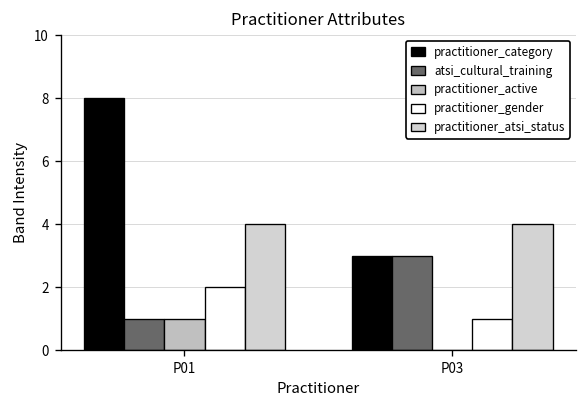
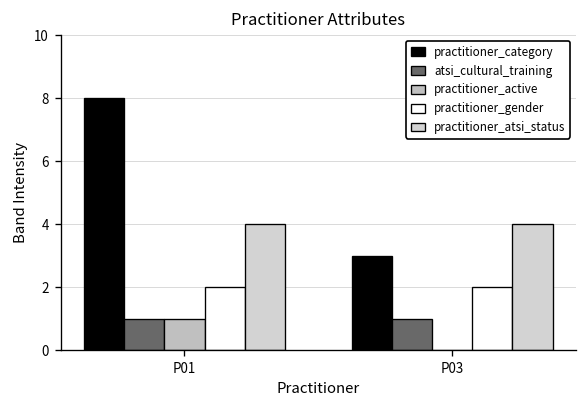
atsi_cultural_training, P03: 3 -> 1
practitioner_gender, P03: 1 -> 2
